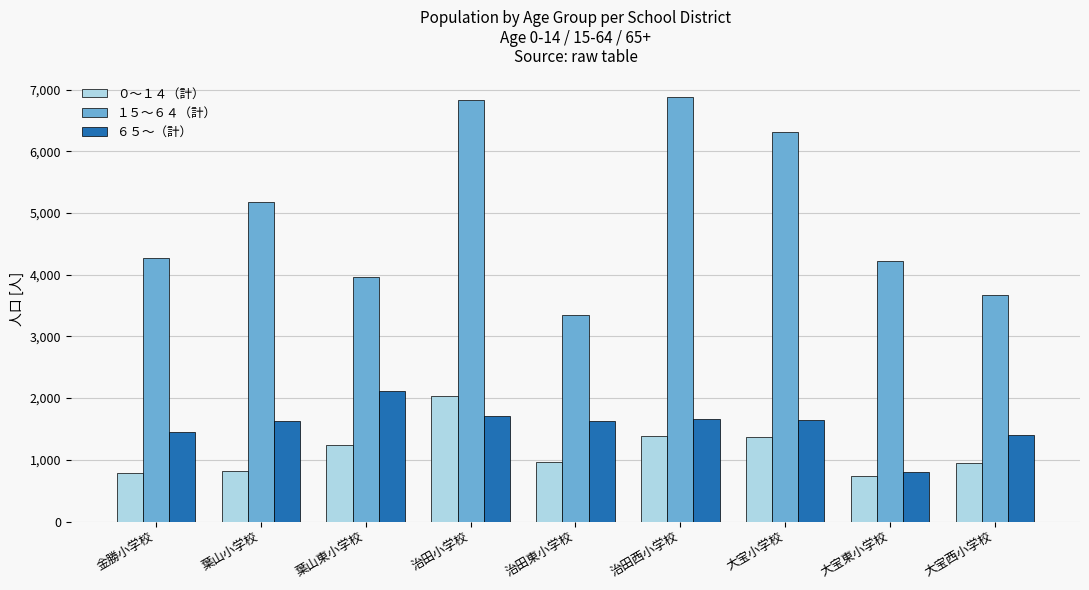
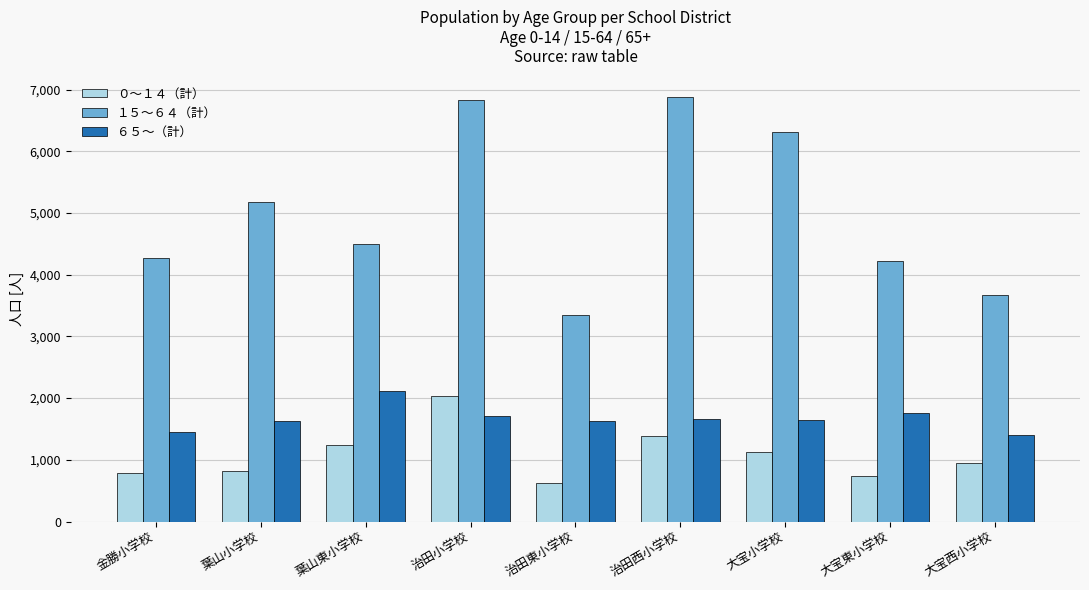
１５～６４（計）, 葉山東小学校: 4,000 -> 4,500
０～１４（計）, 治田東小学校: 1,000 -> 600
０～１４（計）, 大宝小学校: 1,400 -> 1,100
６５～（計）, 大宝東小学校: 800 -> 1,800
